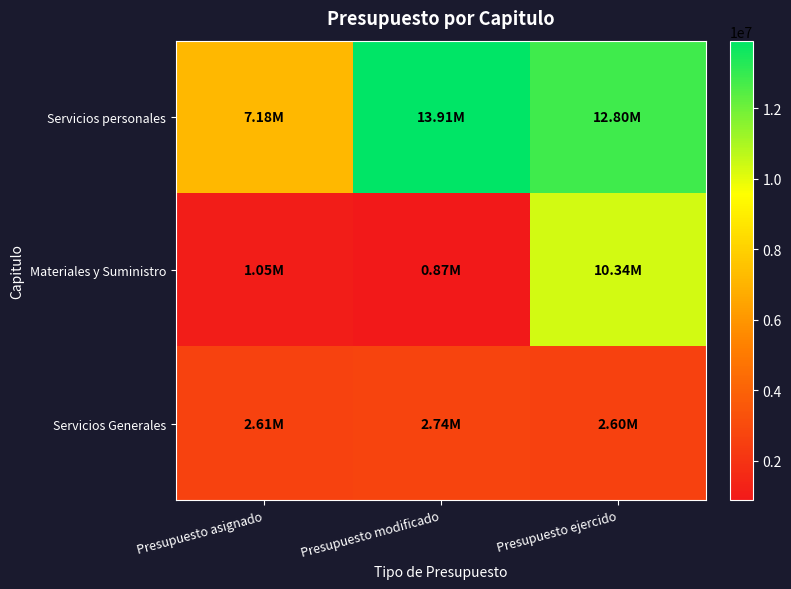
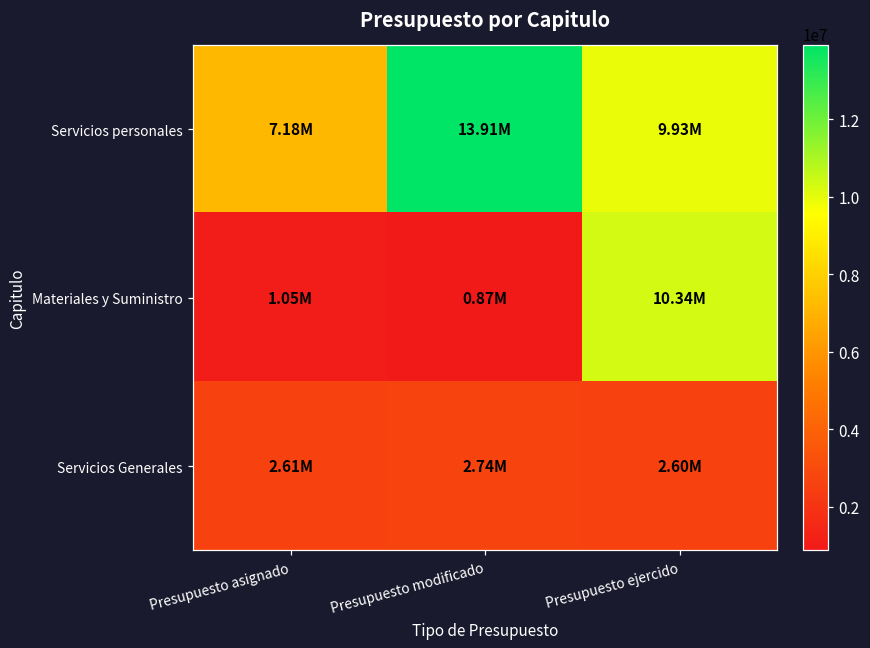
Servicios personales, Presupuesto ejercido: 12.80M -> 9.93M
